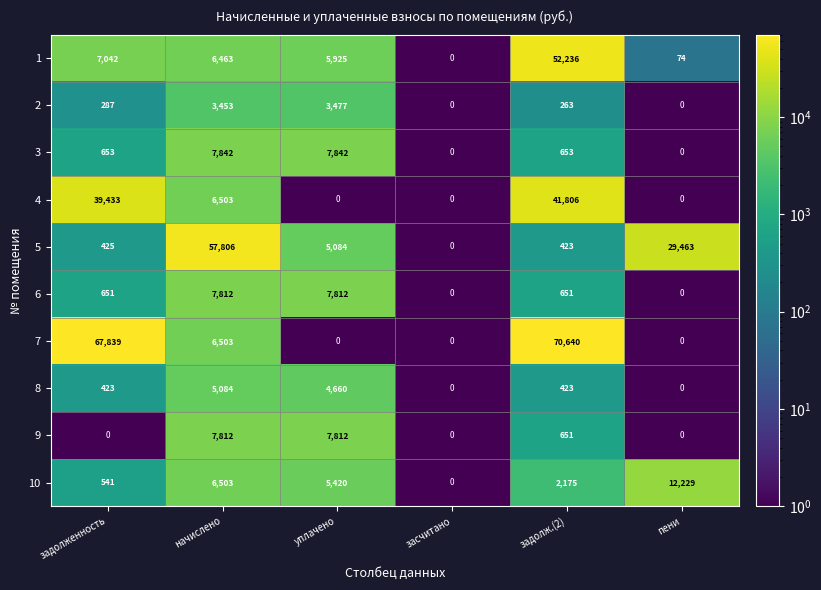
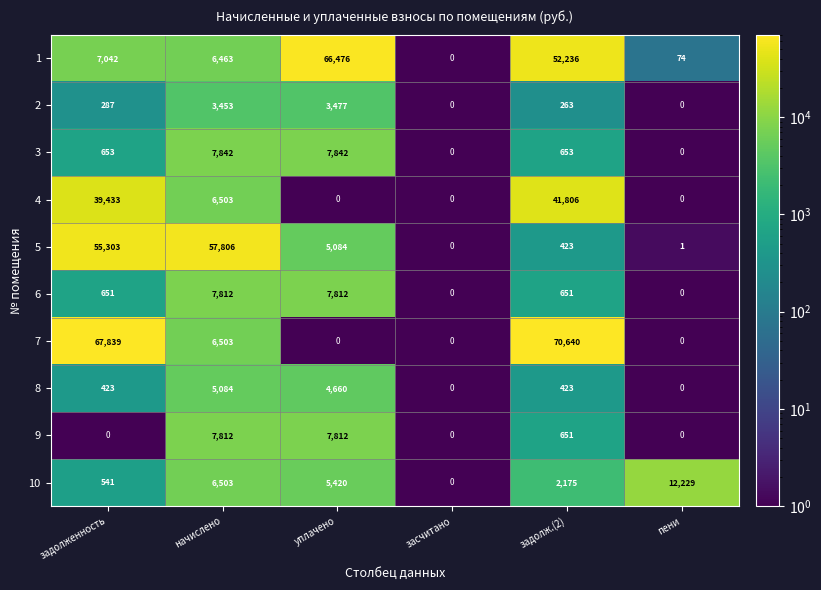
1, уплачено: 5,925 -> 66,476
5, задолженность: 425 -> 55,303
5, пени: 29,463 -> 1
